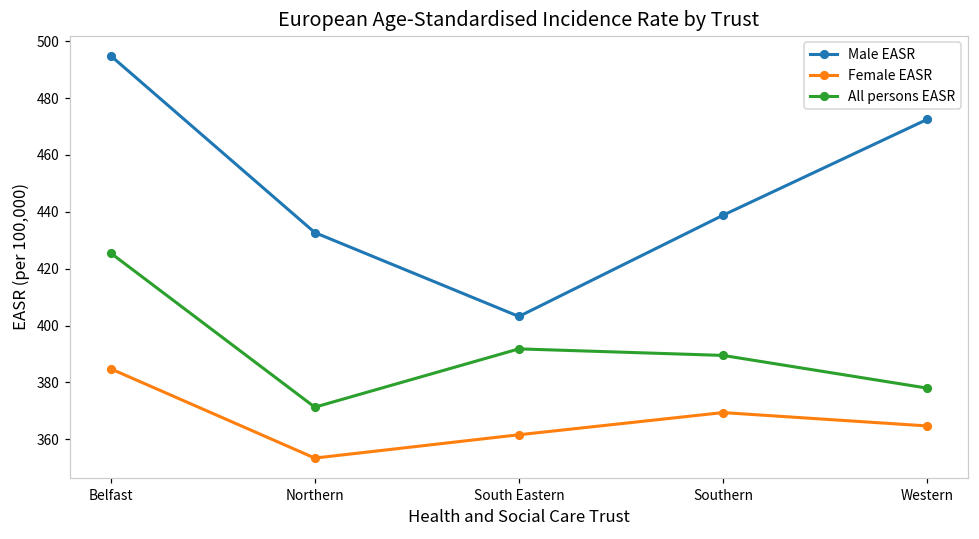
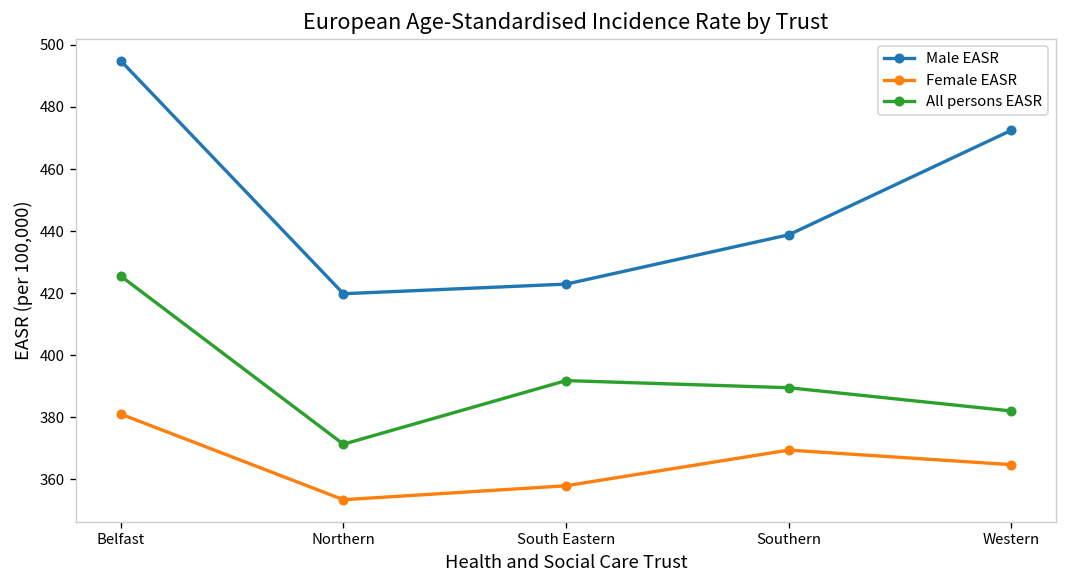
Female EASR, Belfast: 385 -> 381
Male EASR, Northern: 433 -> 420
Male EASR, South Eastern: 403 -> 423
Female EASR, South Eastern: 362 -> 358
All persons EASR, Western: 378 -> 382
